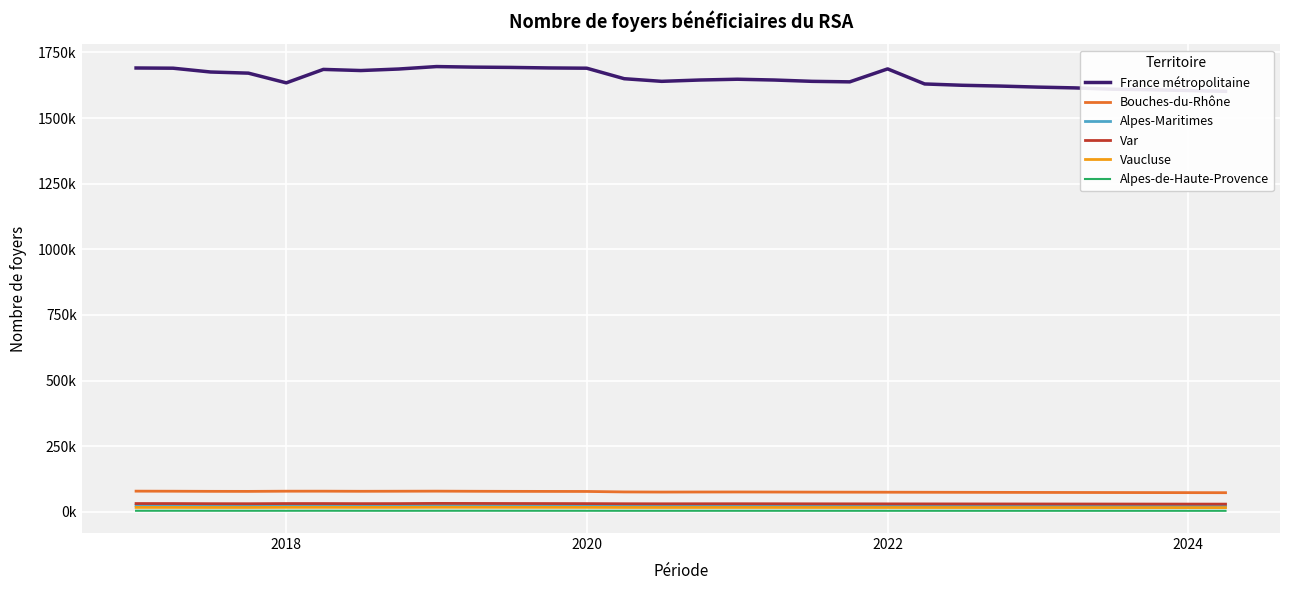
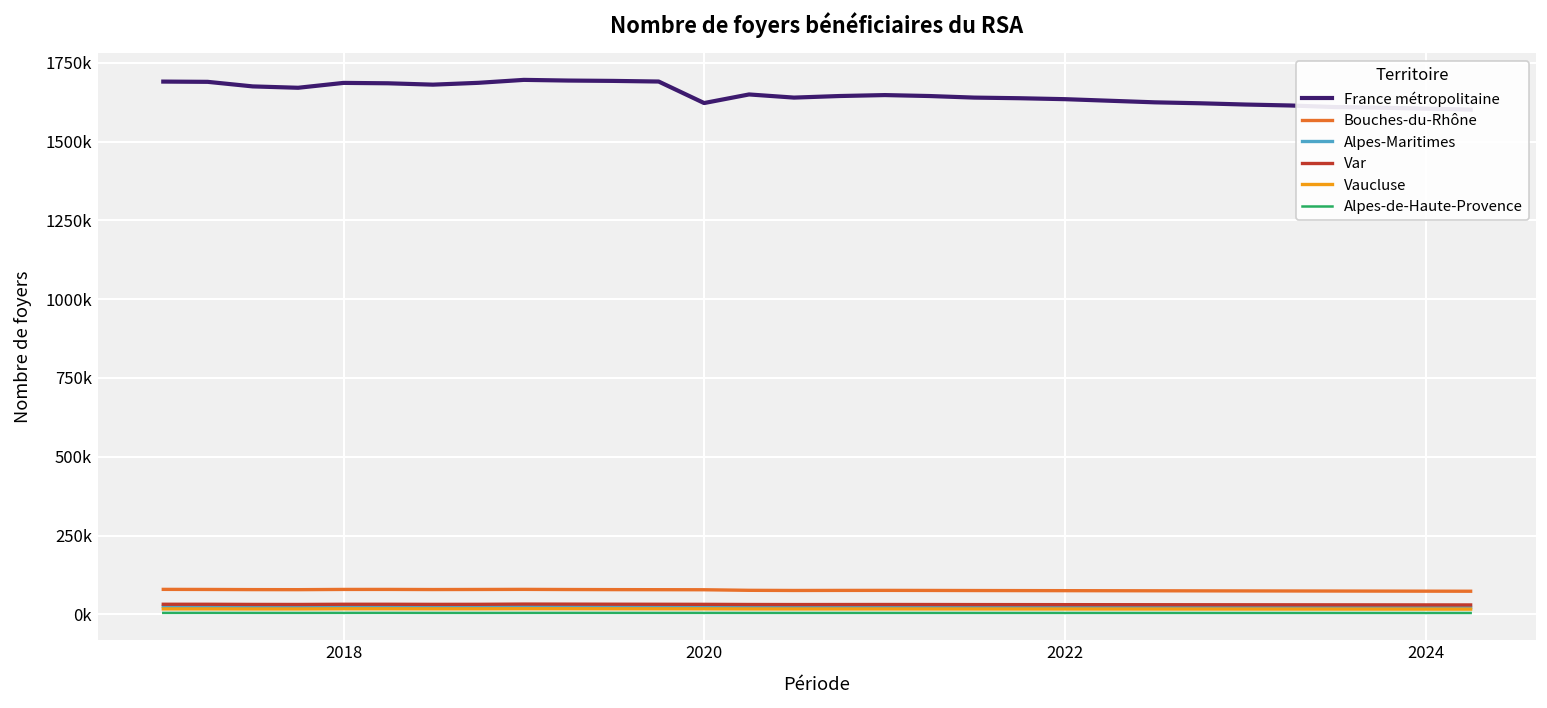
France métropolitaine, 2018: 1630000 -> 1690000
France métropolitaine, 2020: 1690000 -> 1620000
France métropolitaine, 2022: 1690000 -> 1640000
